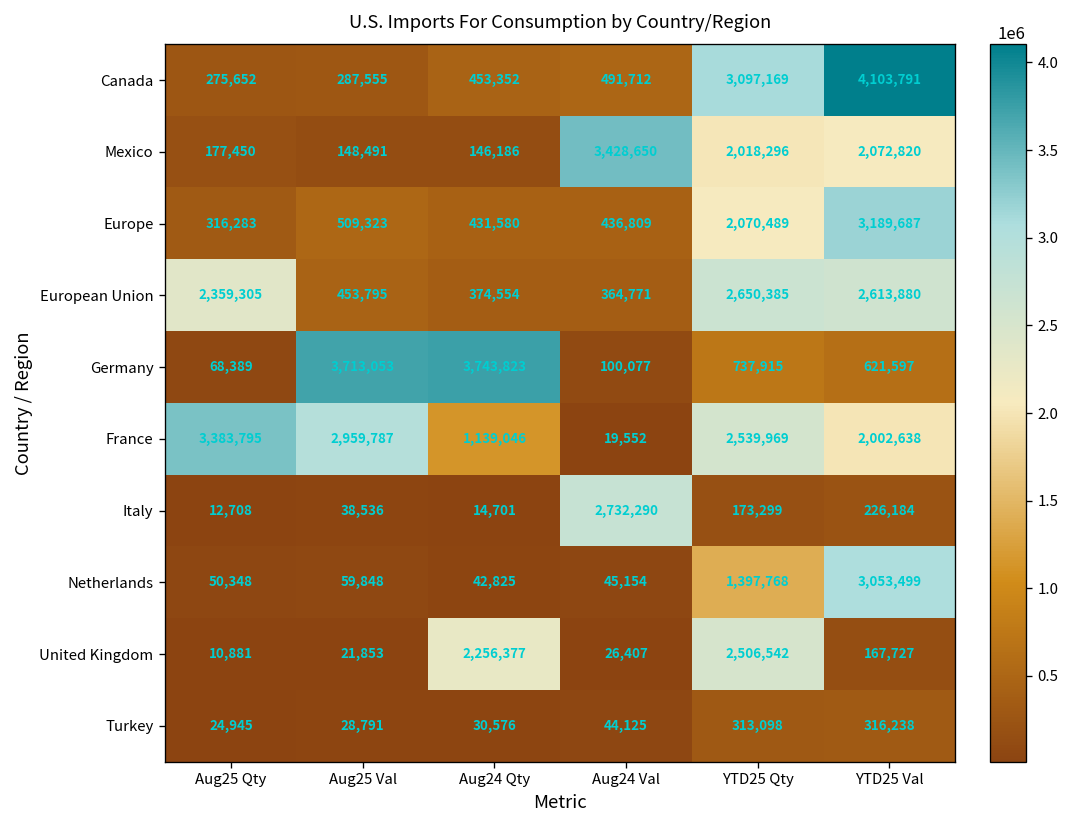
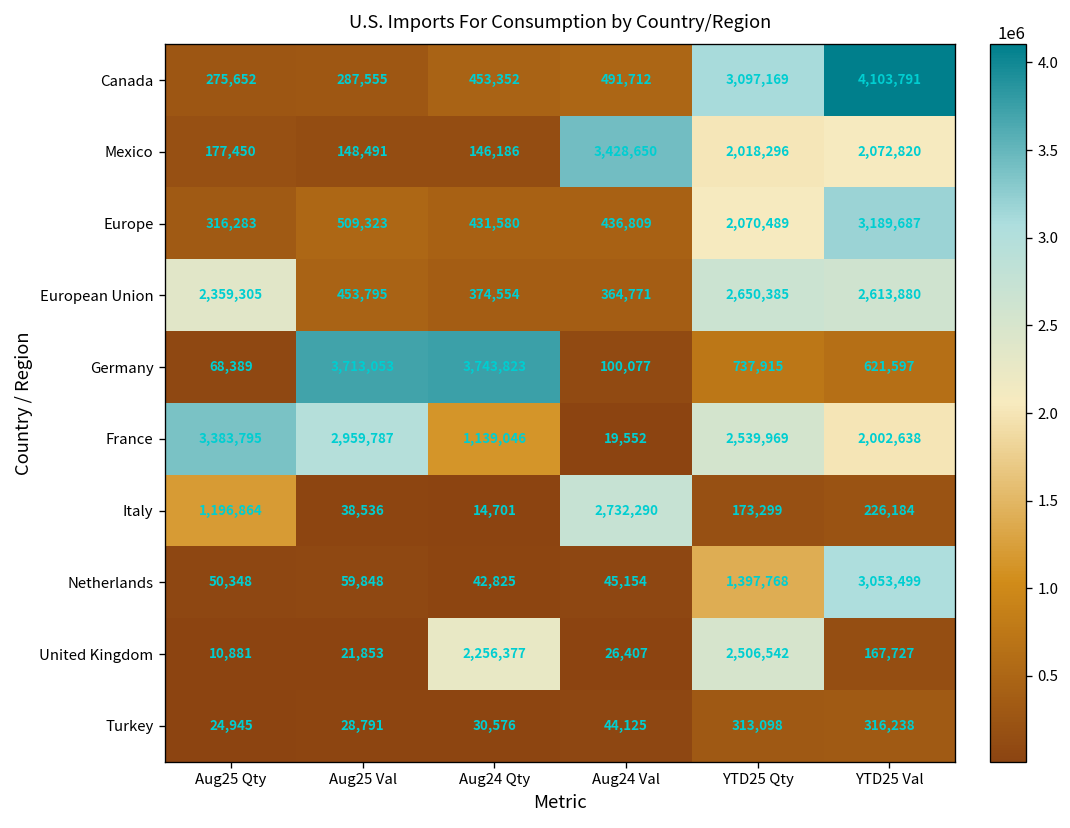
Italy, Aug25 Qty: 12,708 -> 1,196,864
